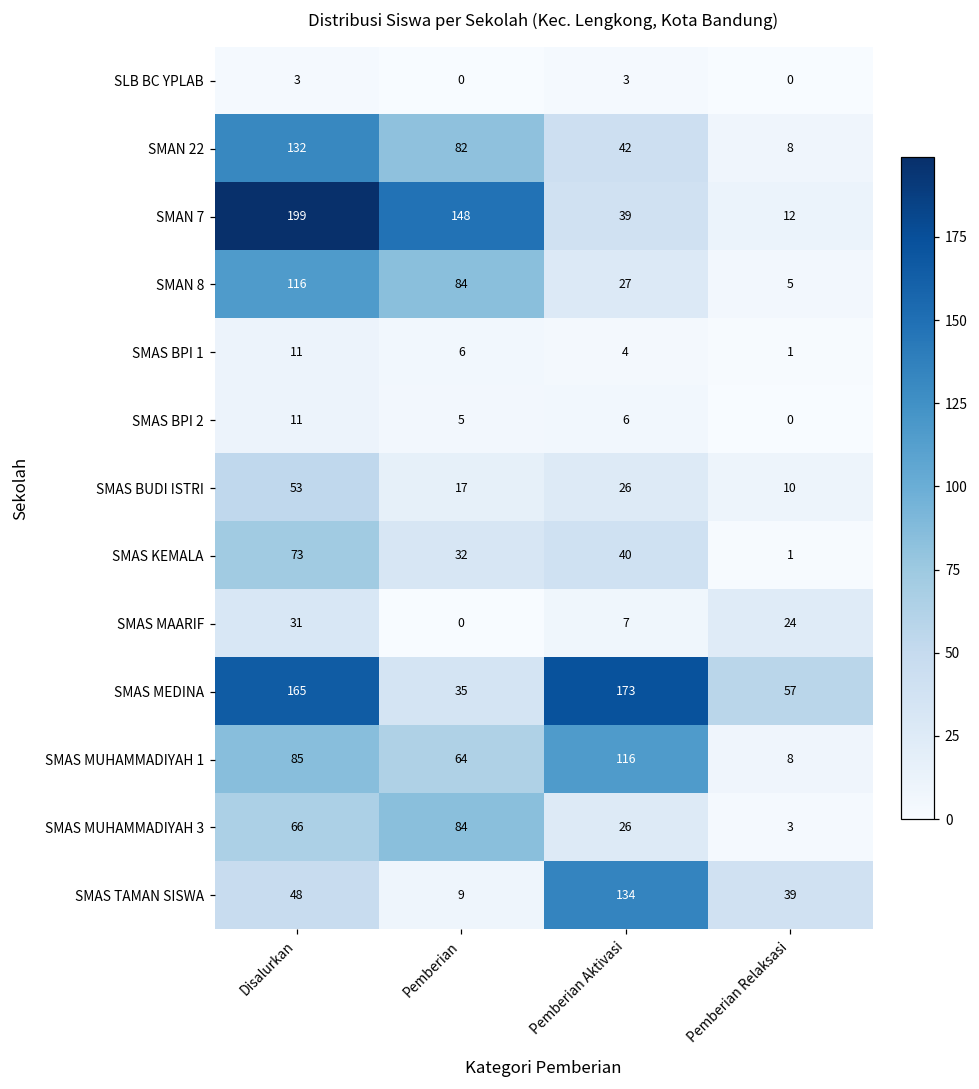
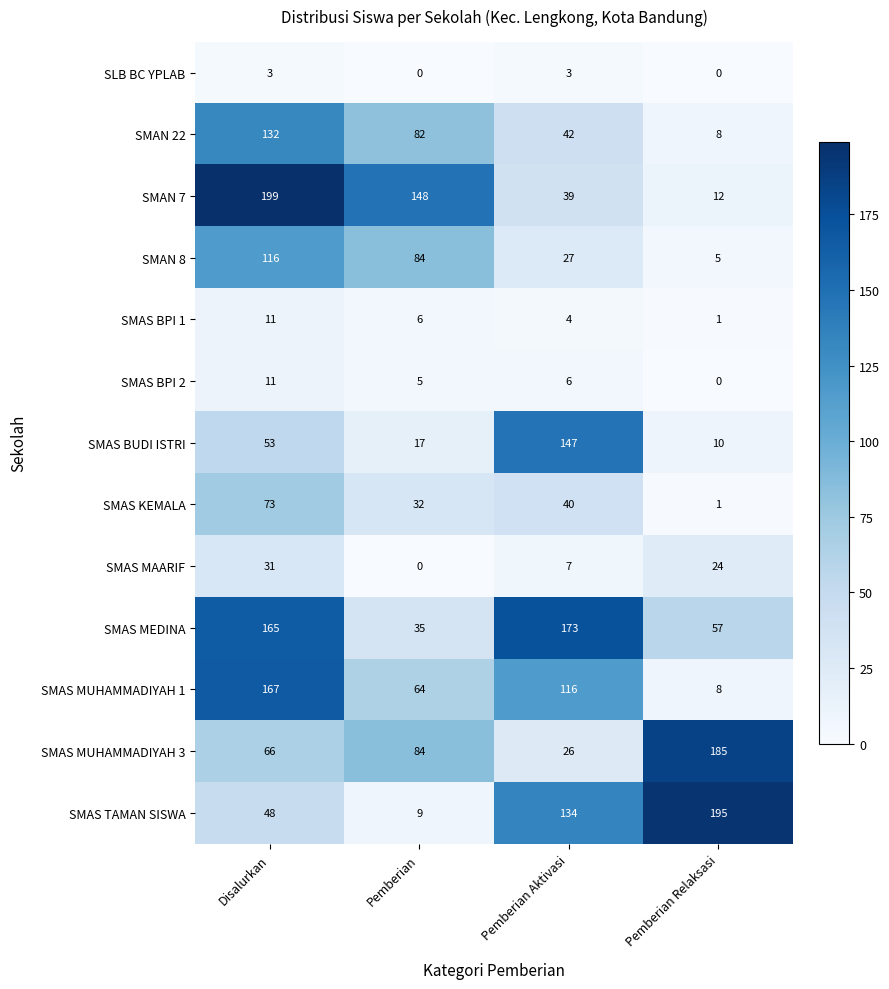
SMAS BUDI ISTRI, Pemberian Aktivasi: 26 -> 147
SMAS MUHAMMADIYAH 1, Disalurkan: 85 -> 167
SMAS MUHAMMADIYAH 3, Pemberian Relaksasi: 3 -> 185
SMAS TAMAN SISWA, Pemberian Relaksasi: 39 -> 195
